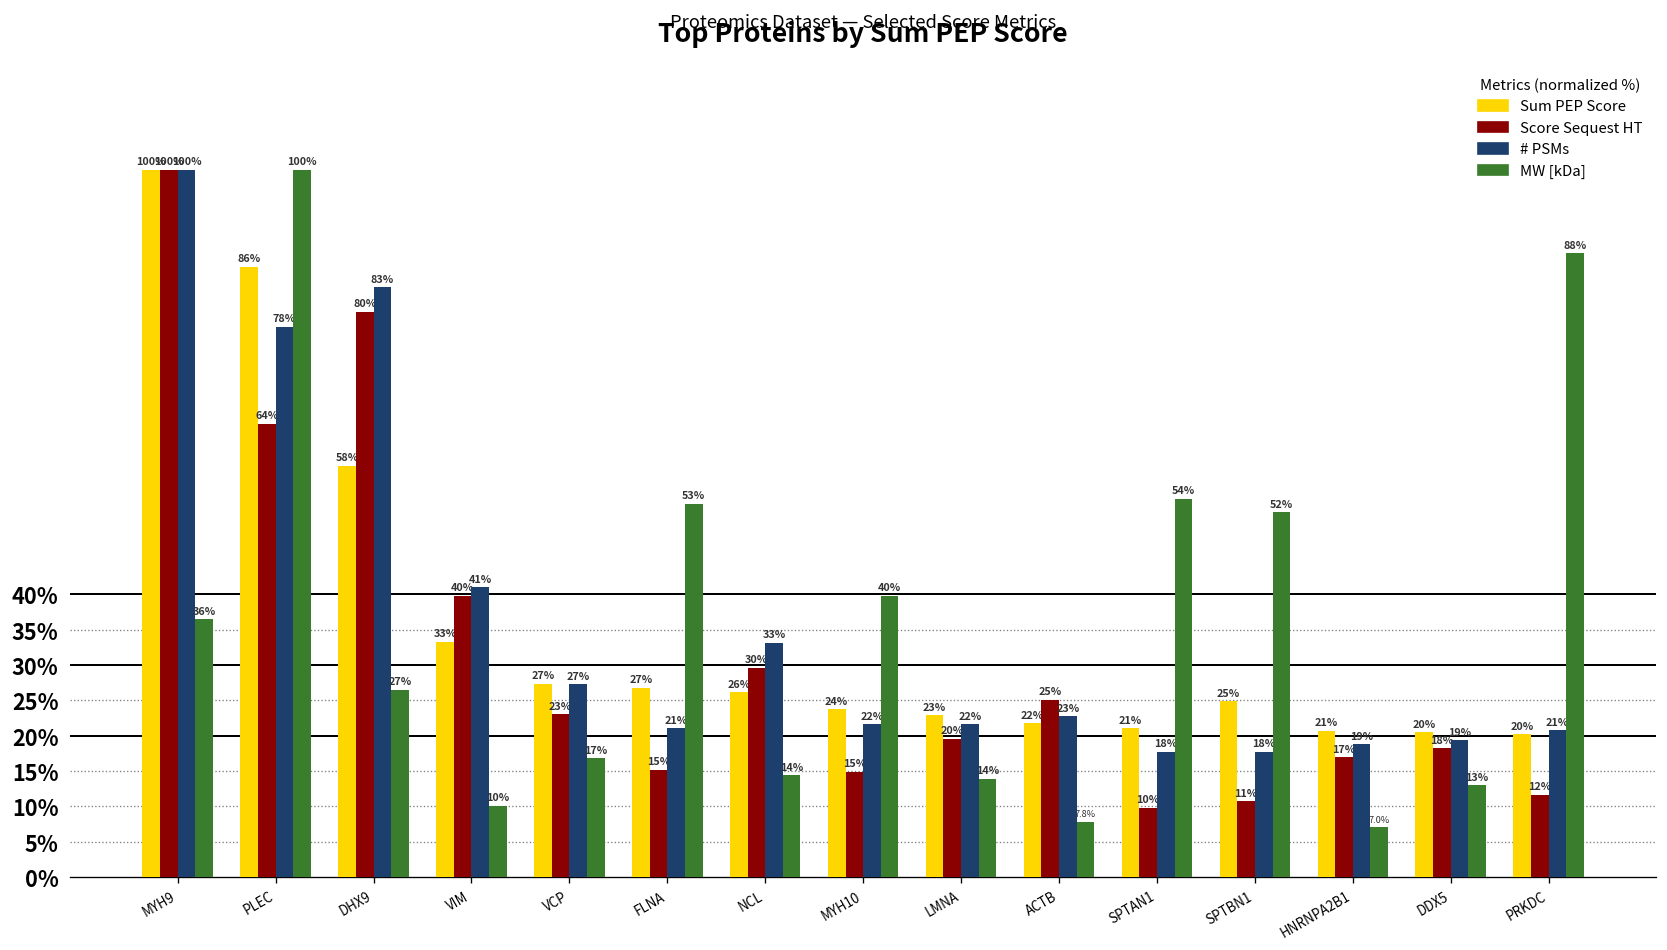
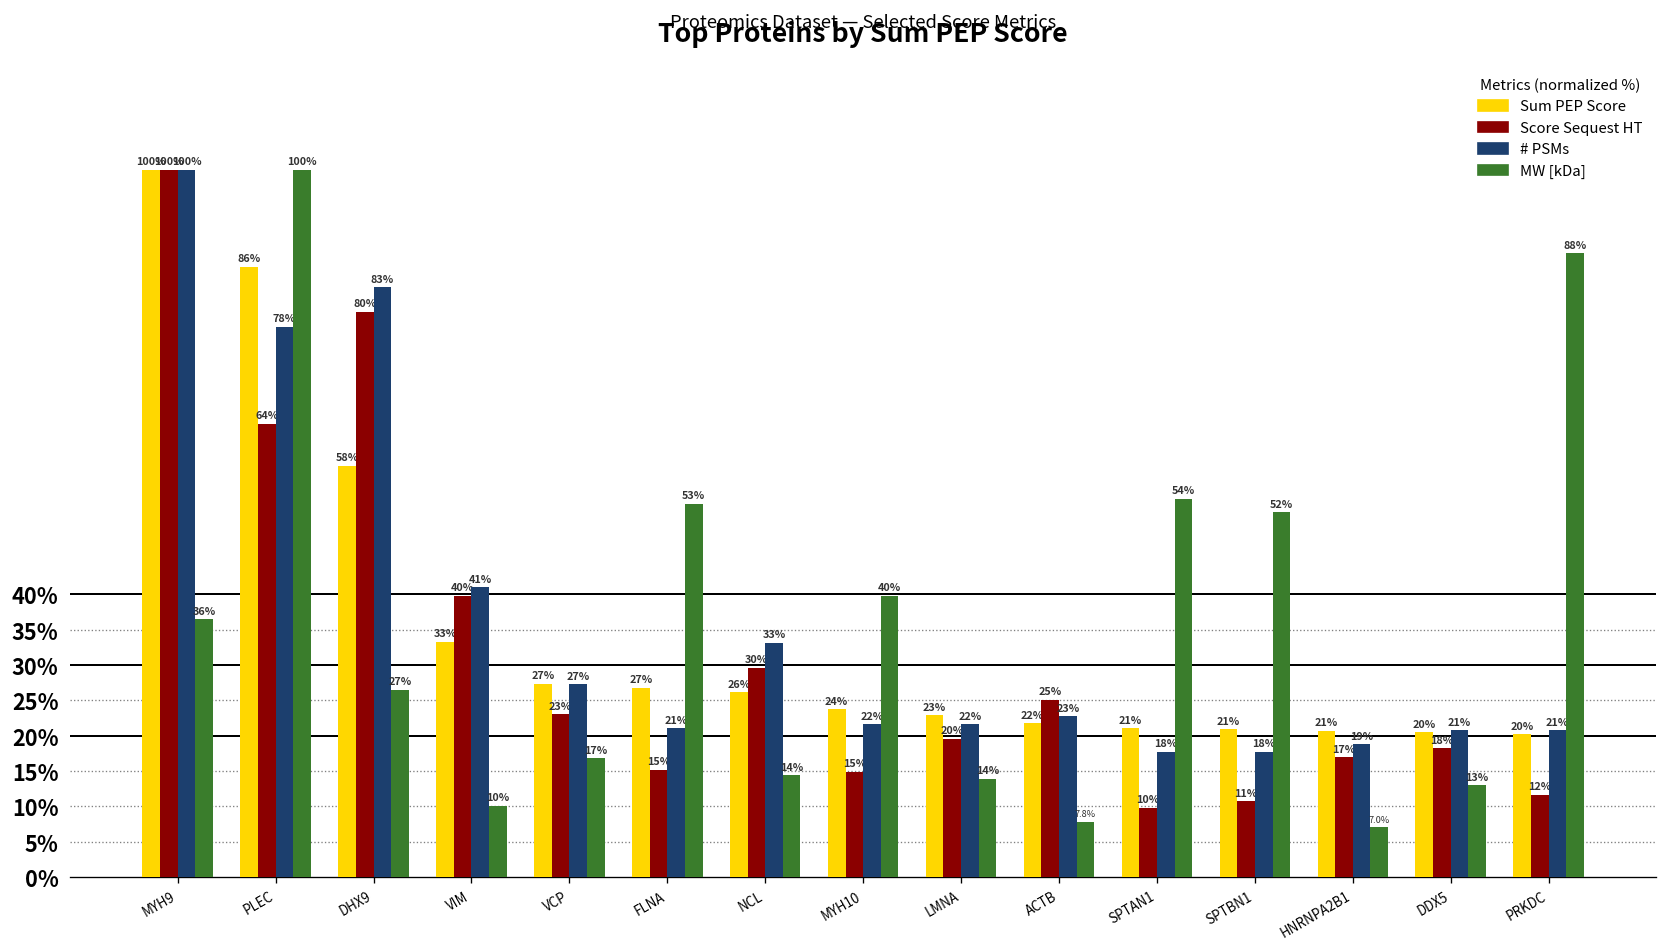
Sum PEP Score, SPTBN1: 25% -> 21%
# PSMs, DDX5: 19% -> 21%
